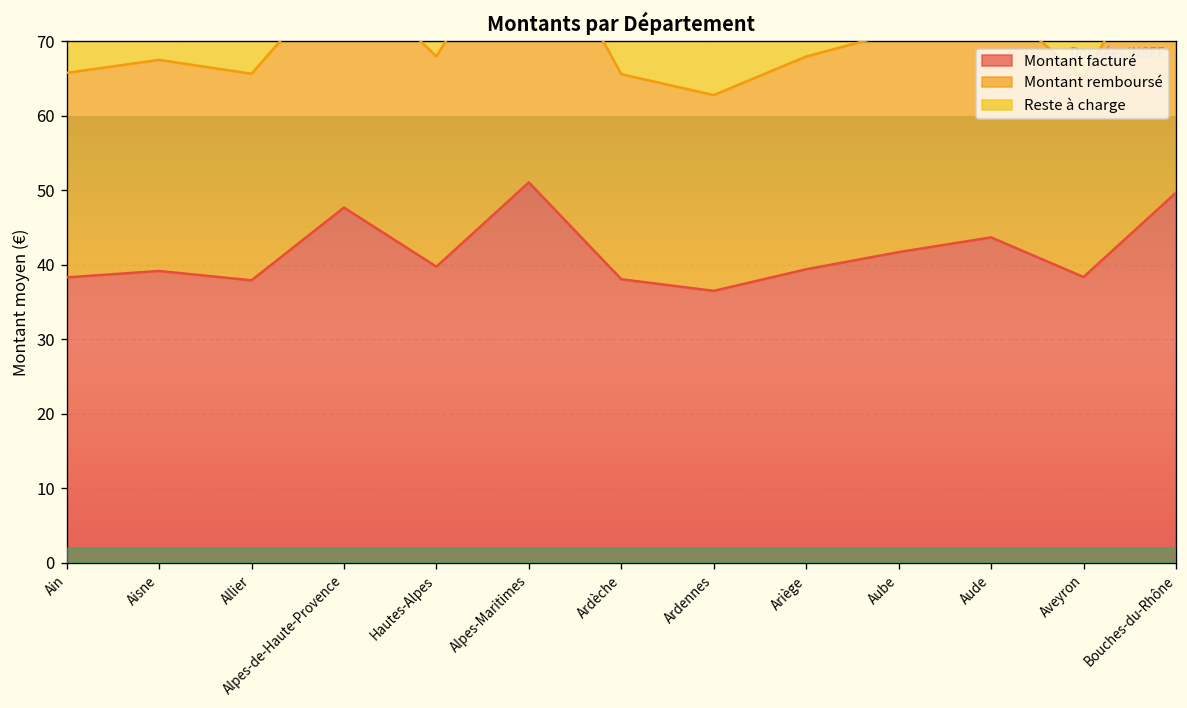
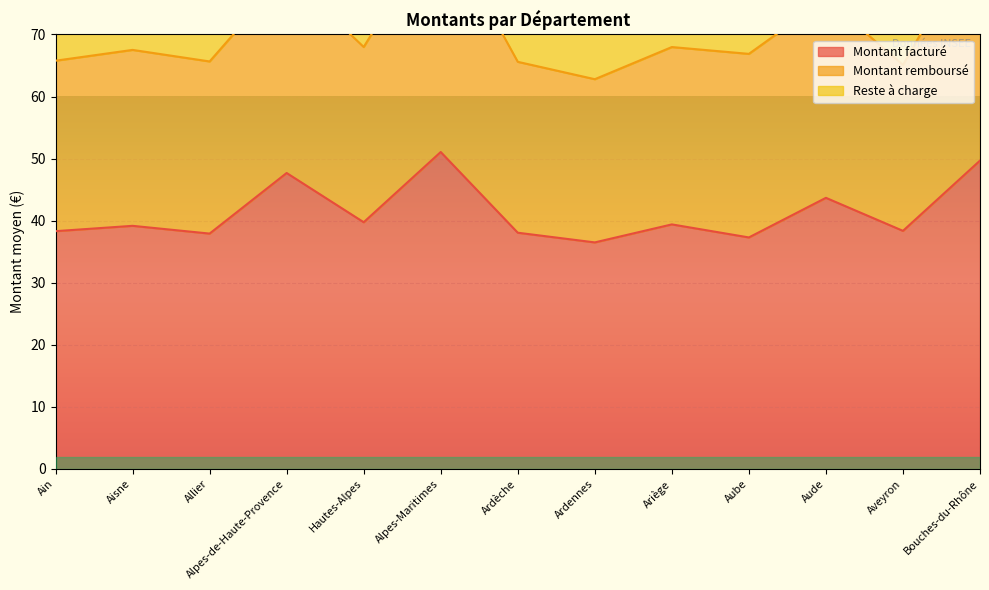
Montant facturé, Aube: 42 -> 37
